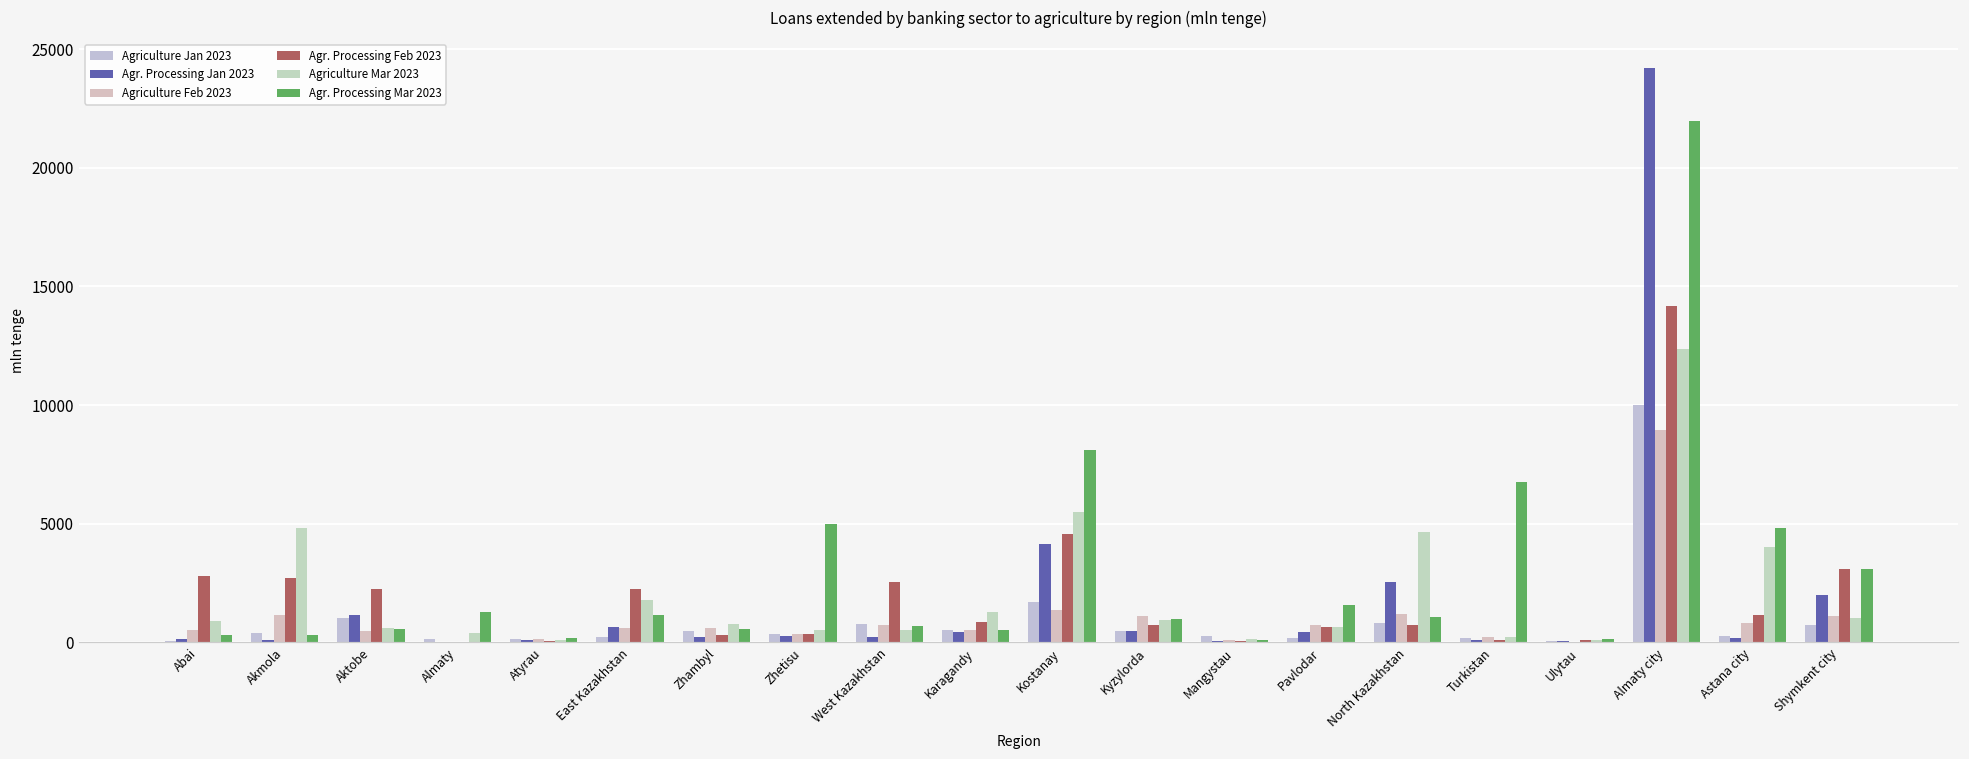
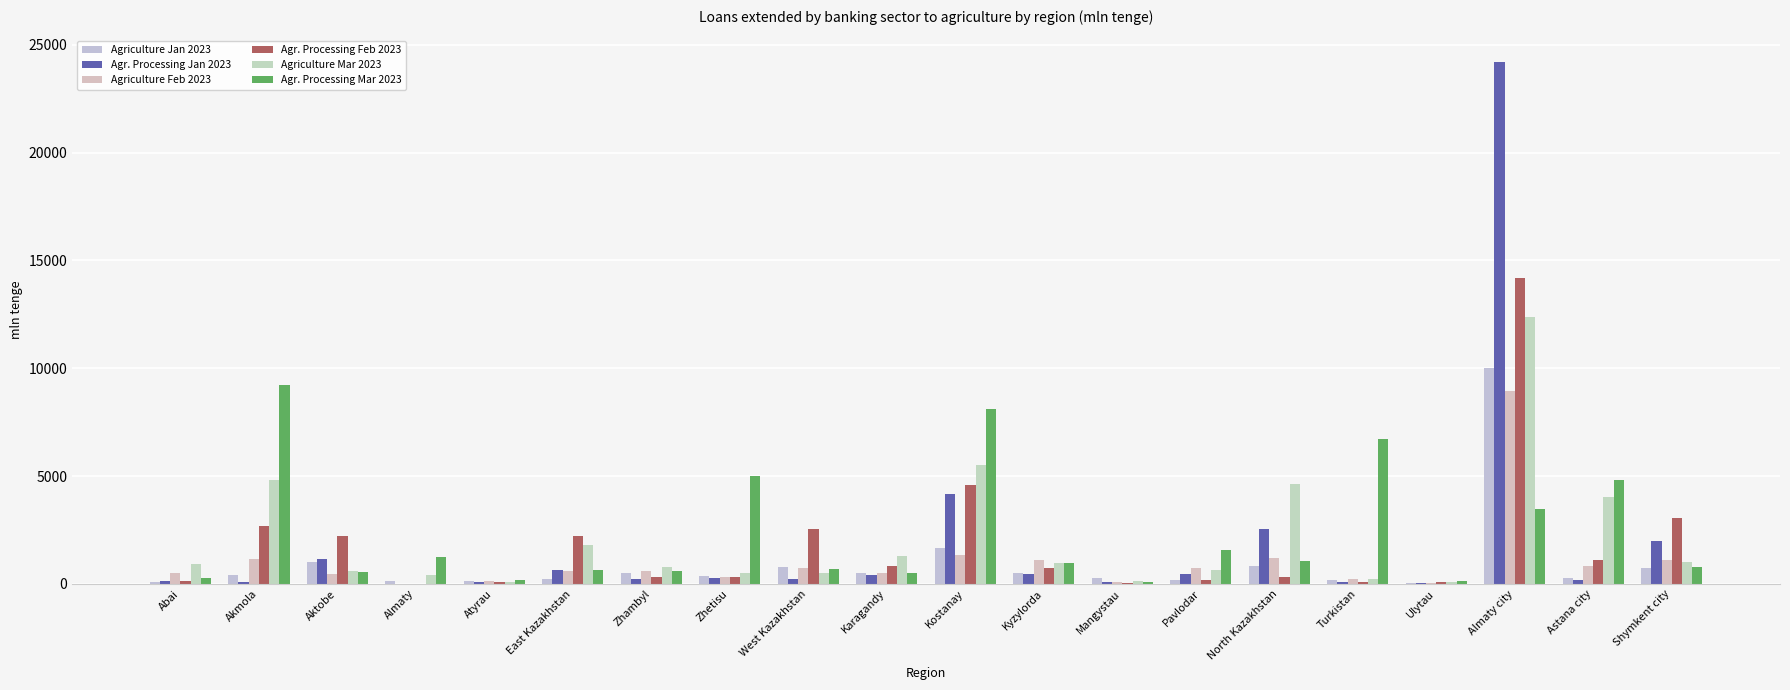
Agr. Processing Feb 2023, Abai: 2800 -> 100
Agr. Processing Mar 2023, Akmola: 300 -> 9200
Agr. Processing Mar 2023, East Kazakhstan: 1100 -> 700
Agr. Processing Feb 2023, Pavlodar: 600 -> 200
Agr. Processing Feb 2023, North Kazakhstan: 700 -> 300
Agr. Processing Mar 2023, Almaty city: 22000 -> 3500
Agr. Processing Mar 2023, Shymkent city: 3100 -> 800
